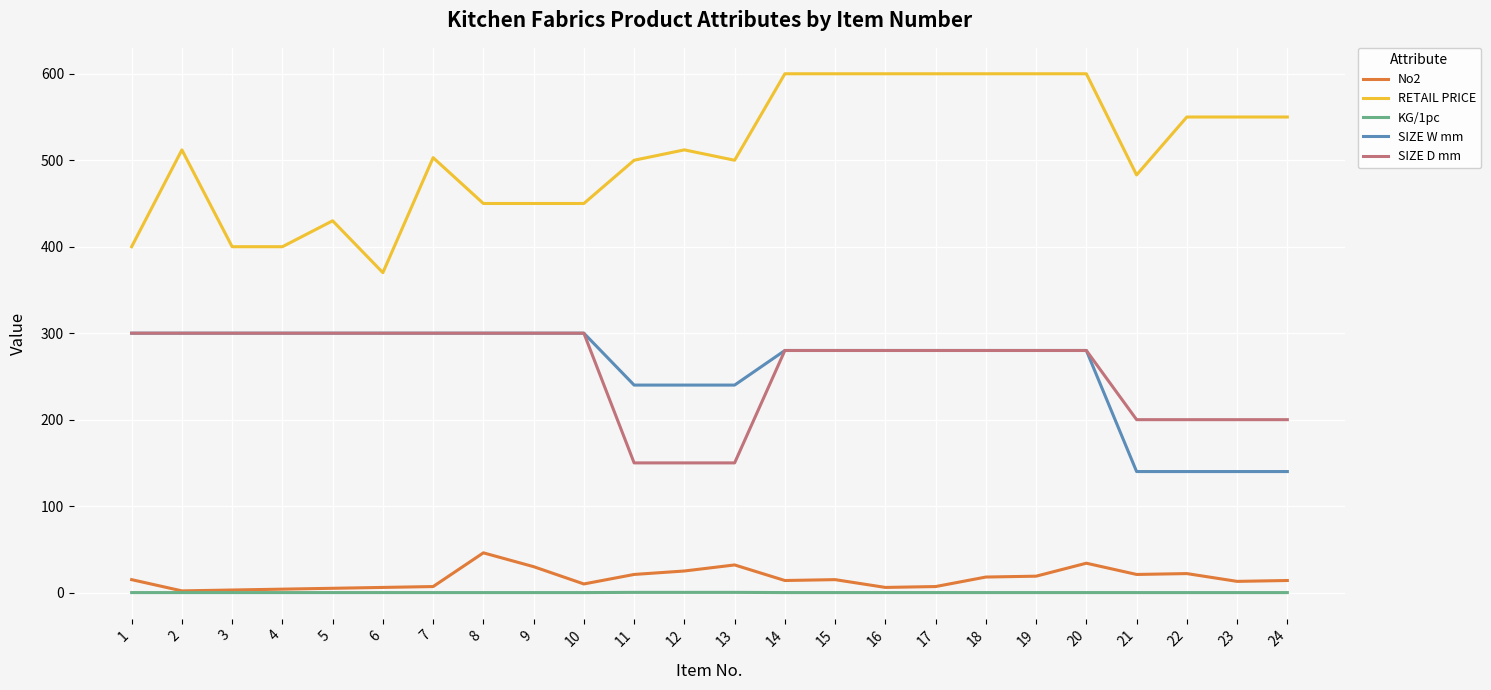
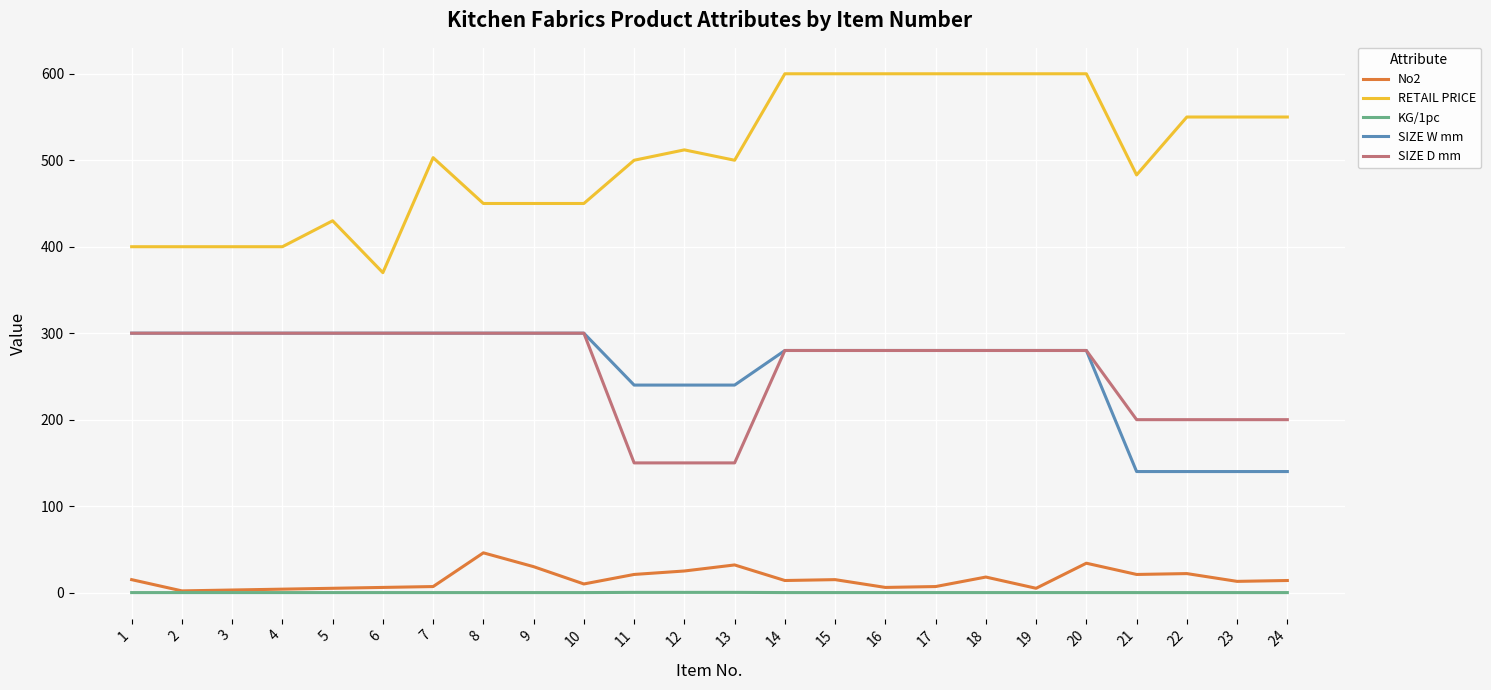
RETAIL PRICE, 2: 510 -> 400
No2, 19: 20 -> 10
